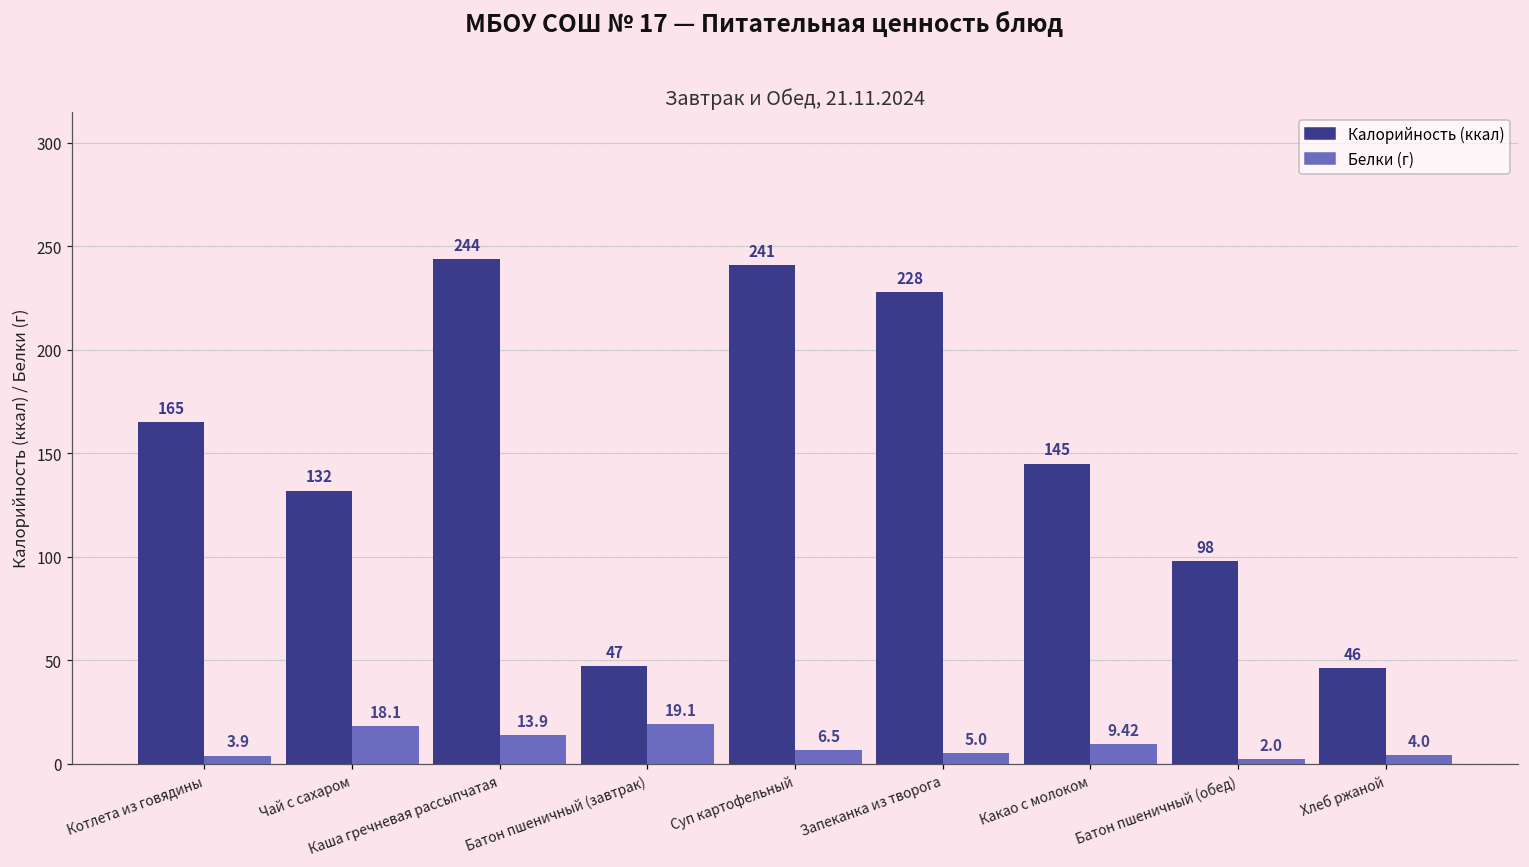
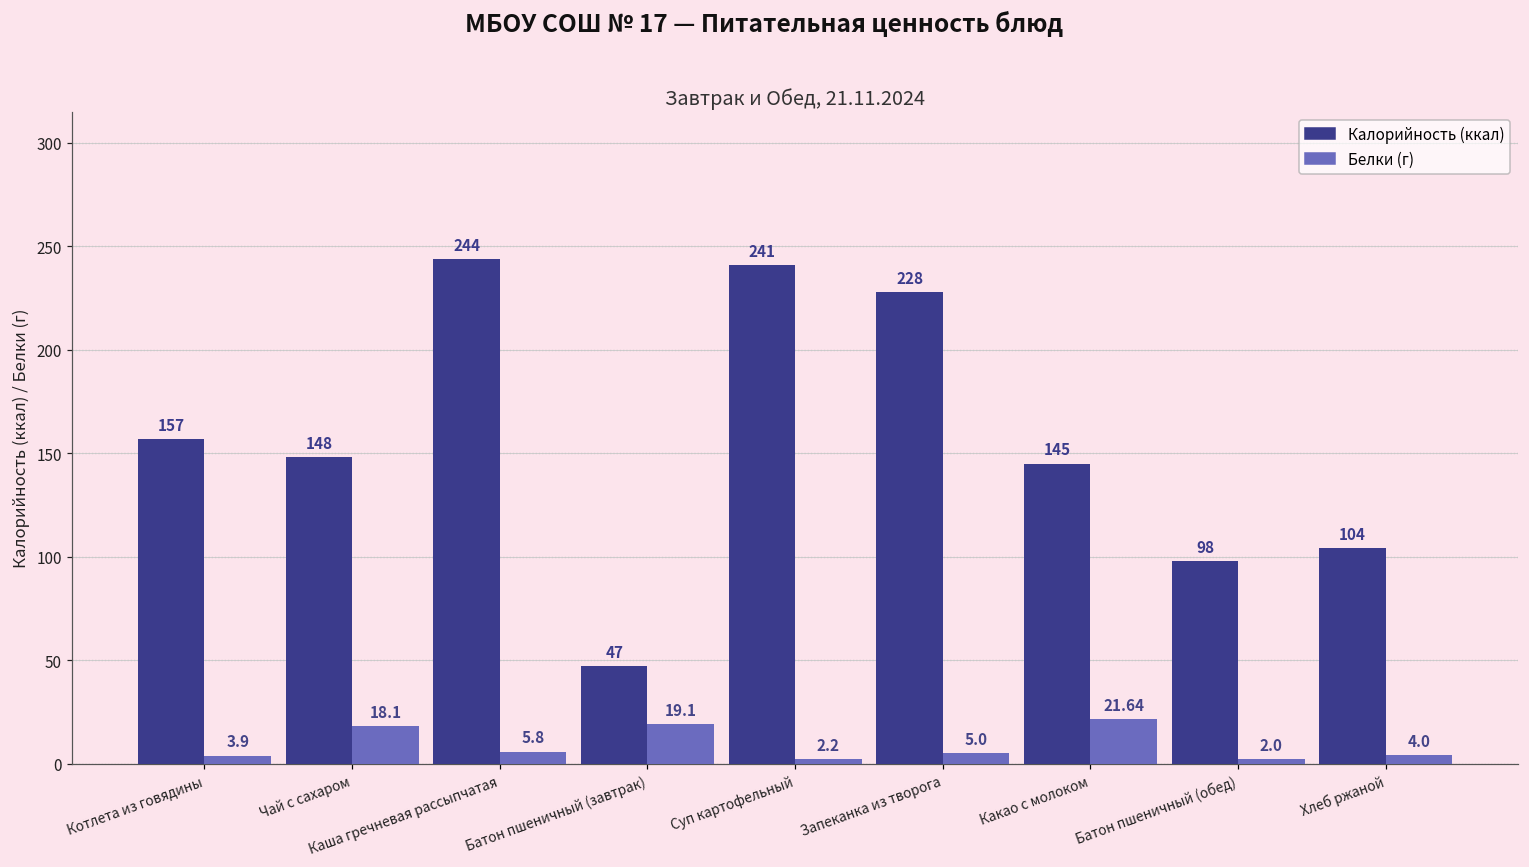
Калорийность (ккал), Котлета из говядины: 165 -> 157
Калорийность (ккал), Чай с сахаром: 132 -> 148
Белки (г), Каша гречневая рассыпчатая: 13.9 -> 5.8
Белки (г), Суп картофельный: 6.5 -> 2.2
Белки (г), Какао с молоком: 9.42 -> 21.64
Калорийность (ккал), Хлеб ржаной: 46 -> 104
